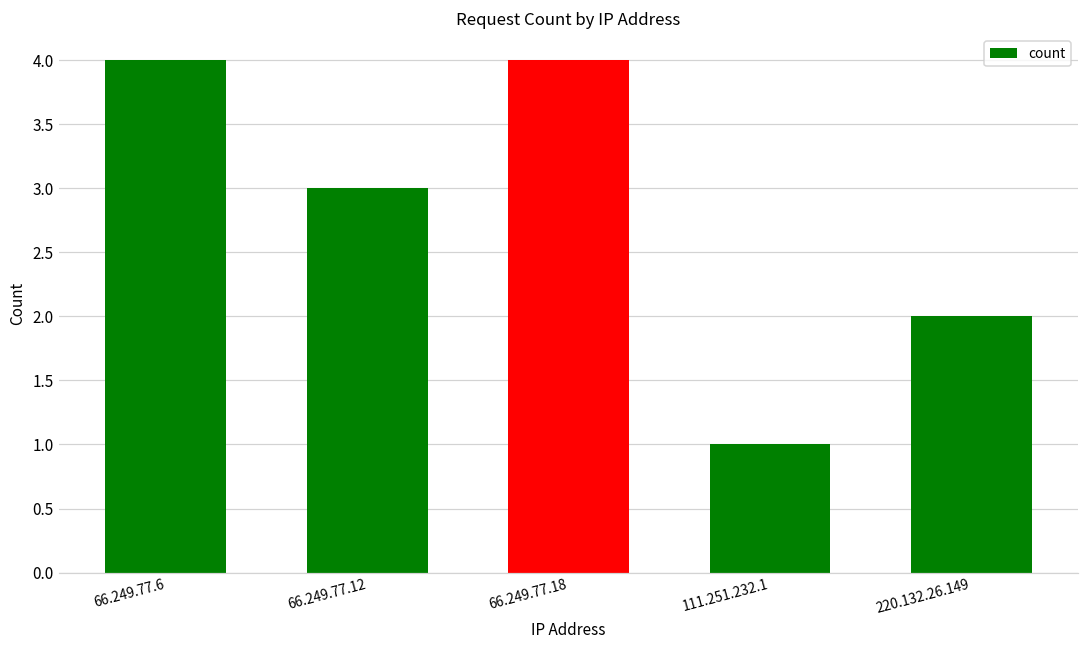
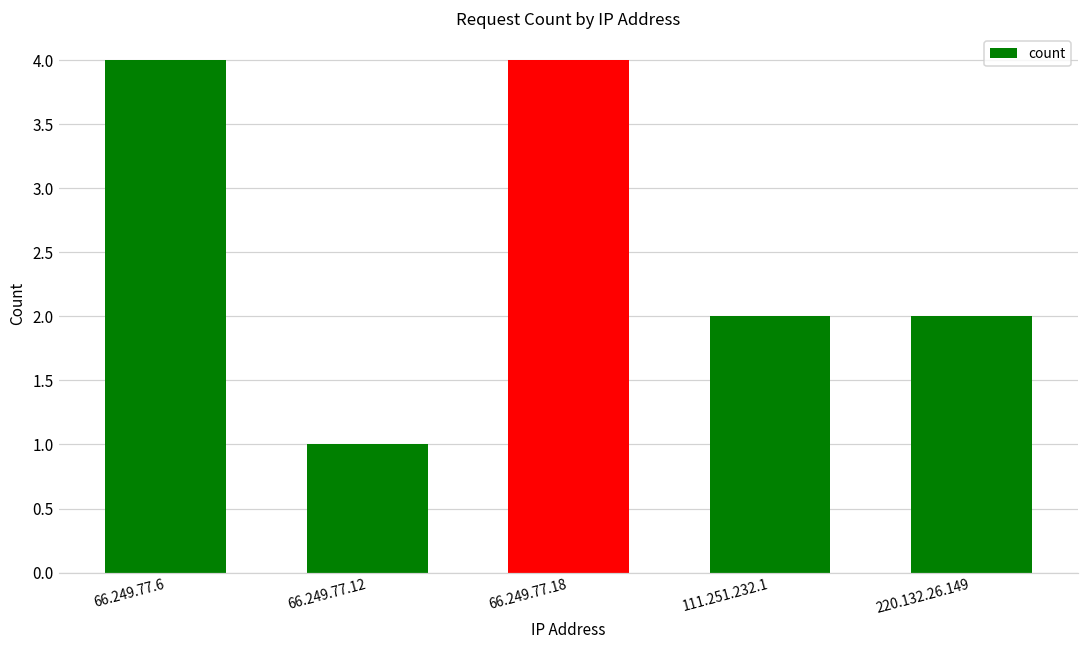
66.249.77.12: 3 -> 1
111.251.232.1: 1 -> 2
